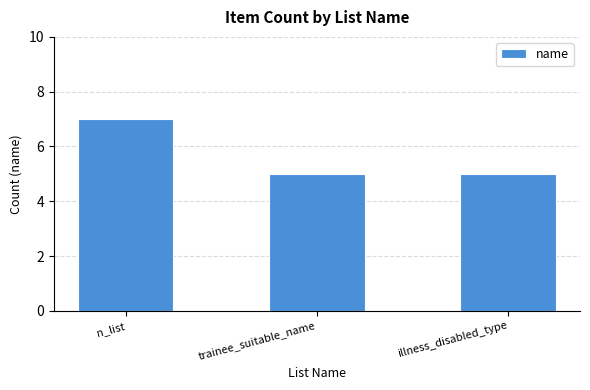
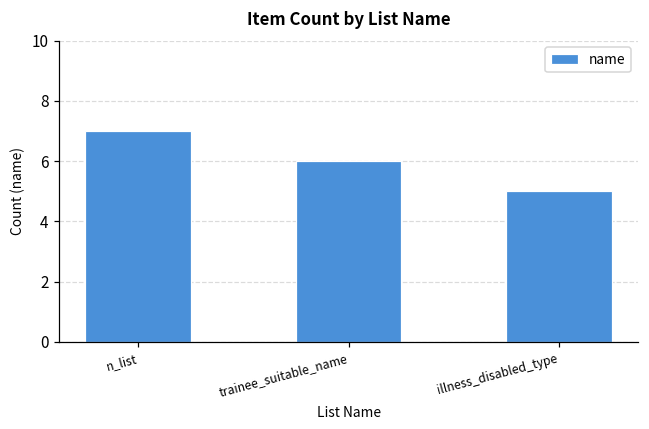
trainee_suitable_name: 5 -> 6
